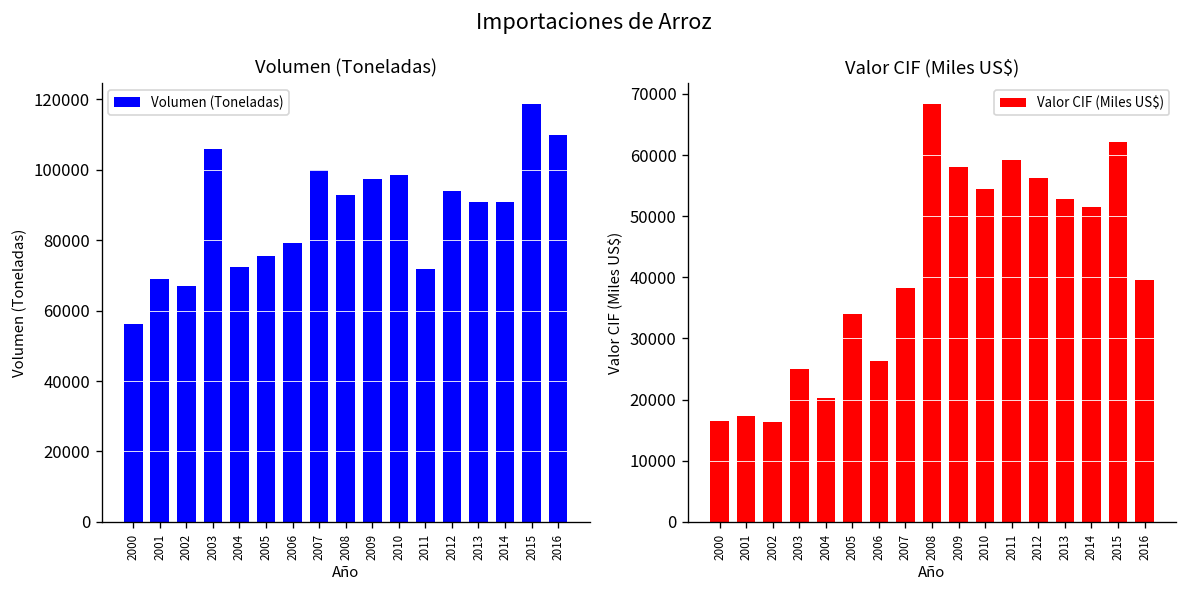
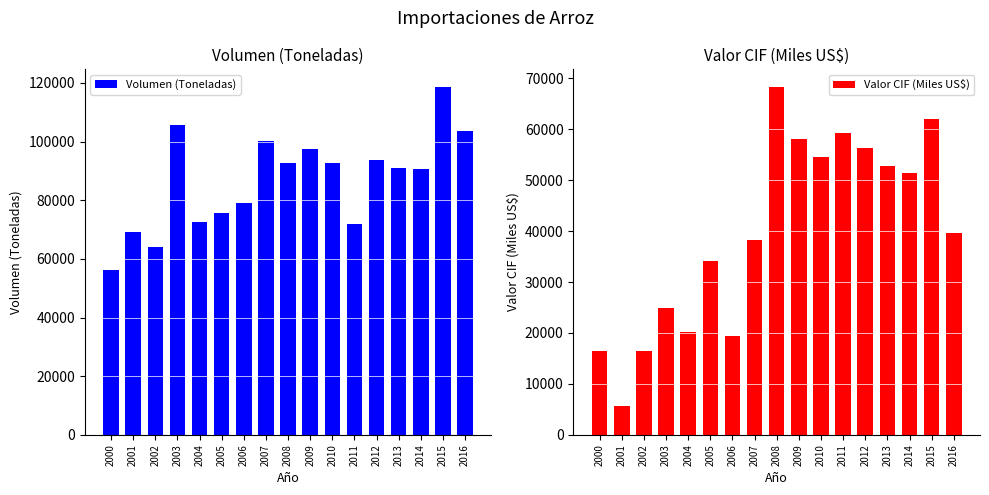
Volumen (Toneladas), 2002: 67000 -> 64000
Volumen (Toneladas), 2010: 99000 -> 93000
Volumen (Toneladas), 2016: 110000 -> 104000
Valor CIF (Miles US$), 2001: 17000 -> 6000
Valor CIF (Miles US$), 2006: 26000 -> 19000
